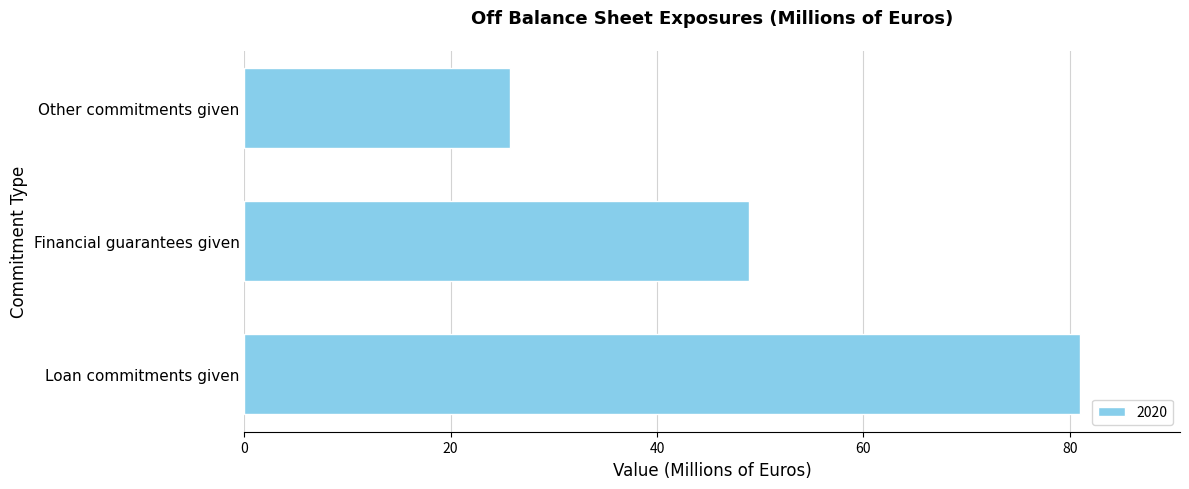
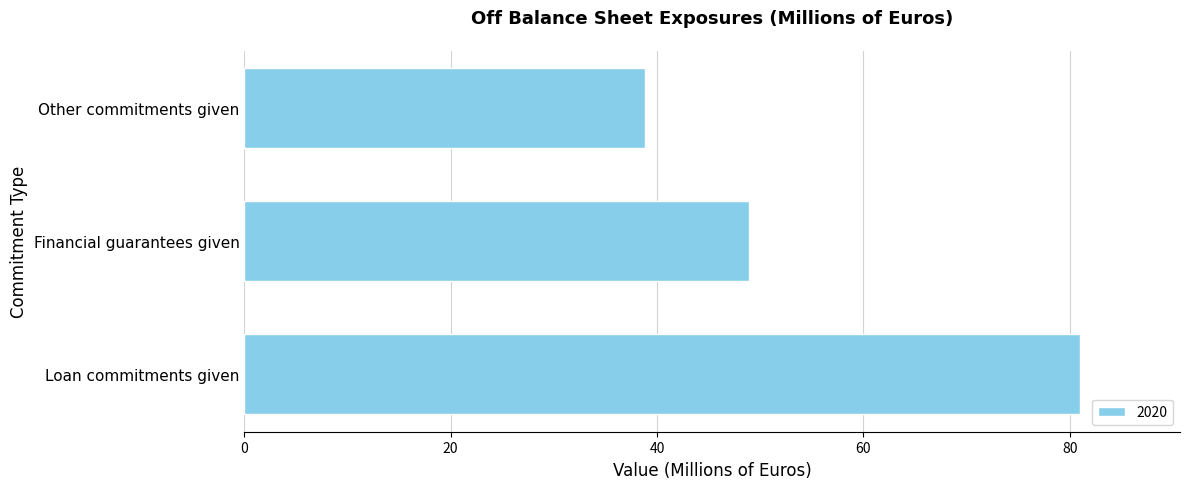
Other commitments given: 25.7 -> 38.9
